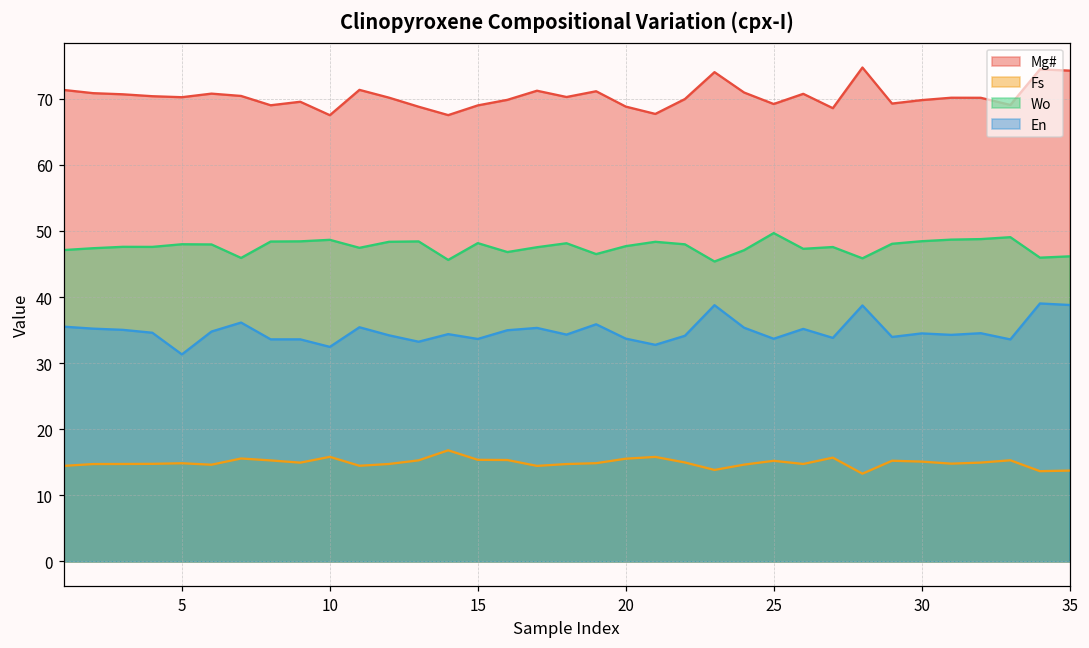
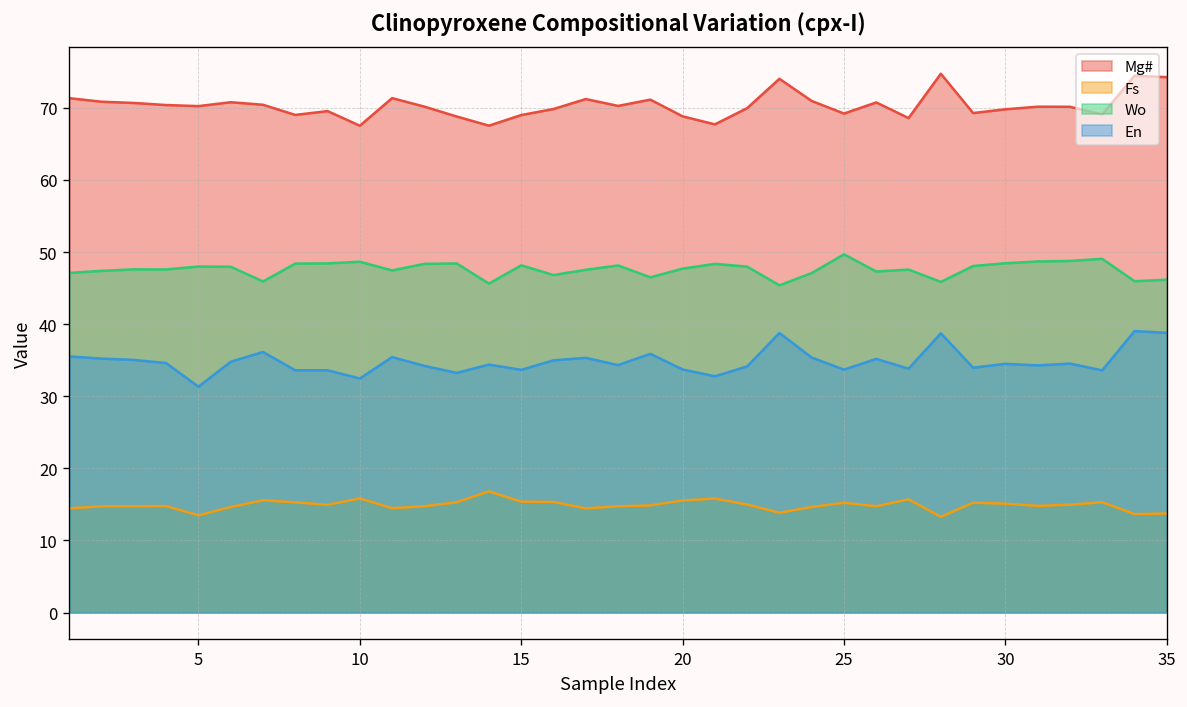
Fs, 5: 15 -> 13
